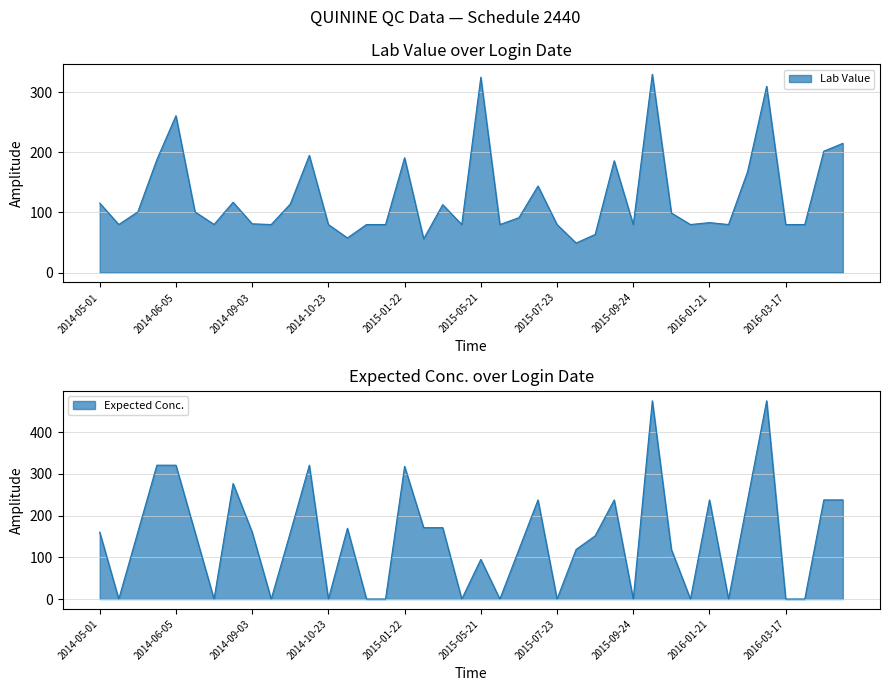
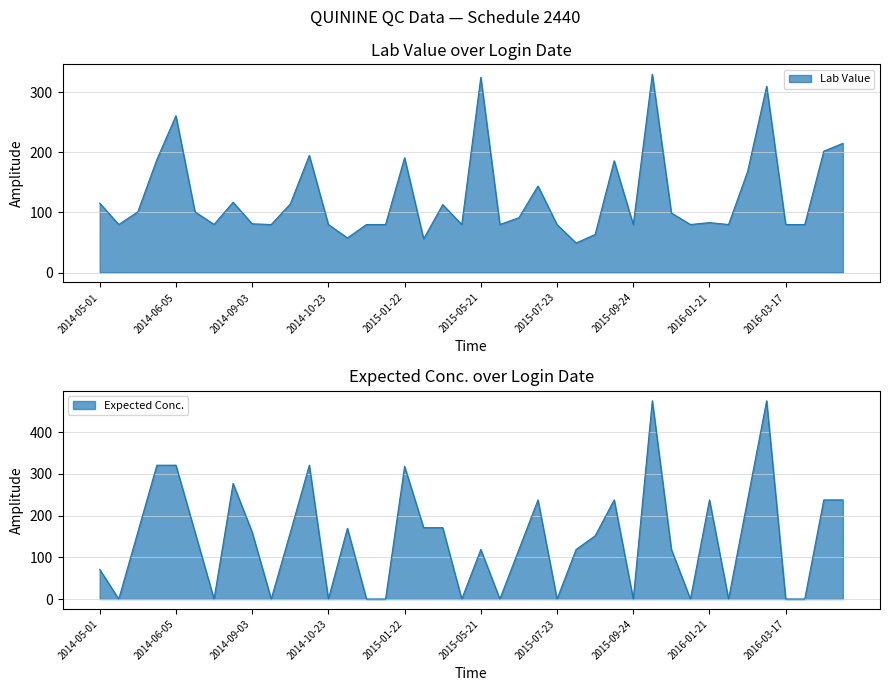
Expected Conc. over Login Date, 2014-05-01: 160 -> 70
Expected Conc. over Login Date, 2015-05-21: 100 -> 120
